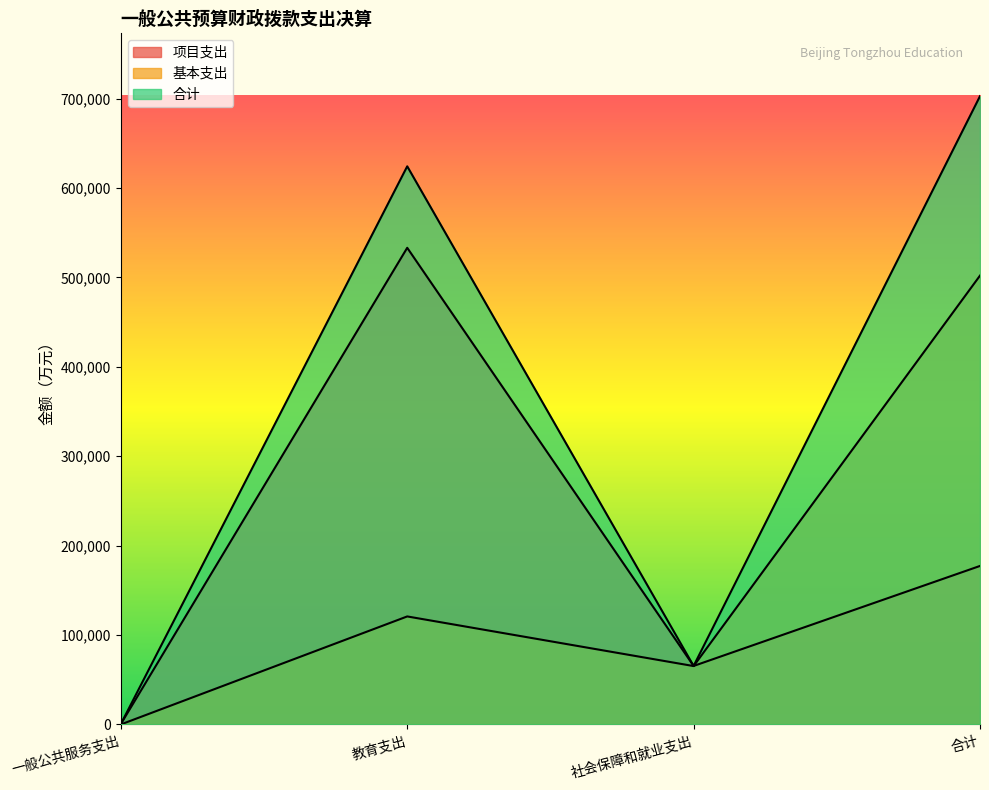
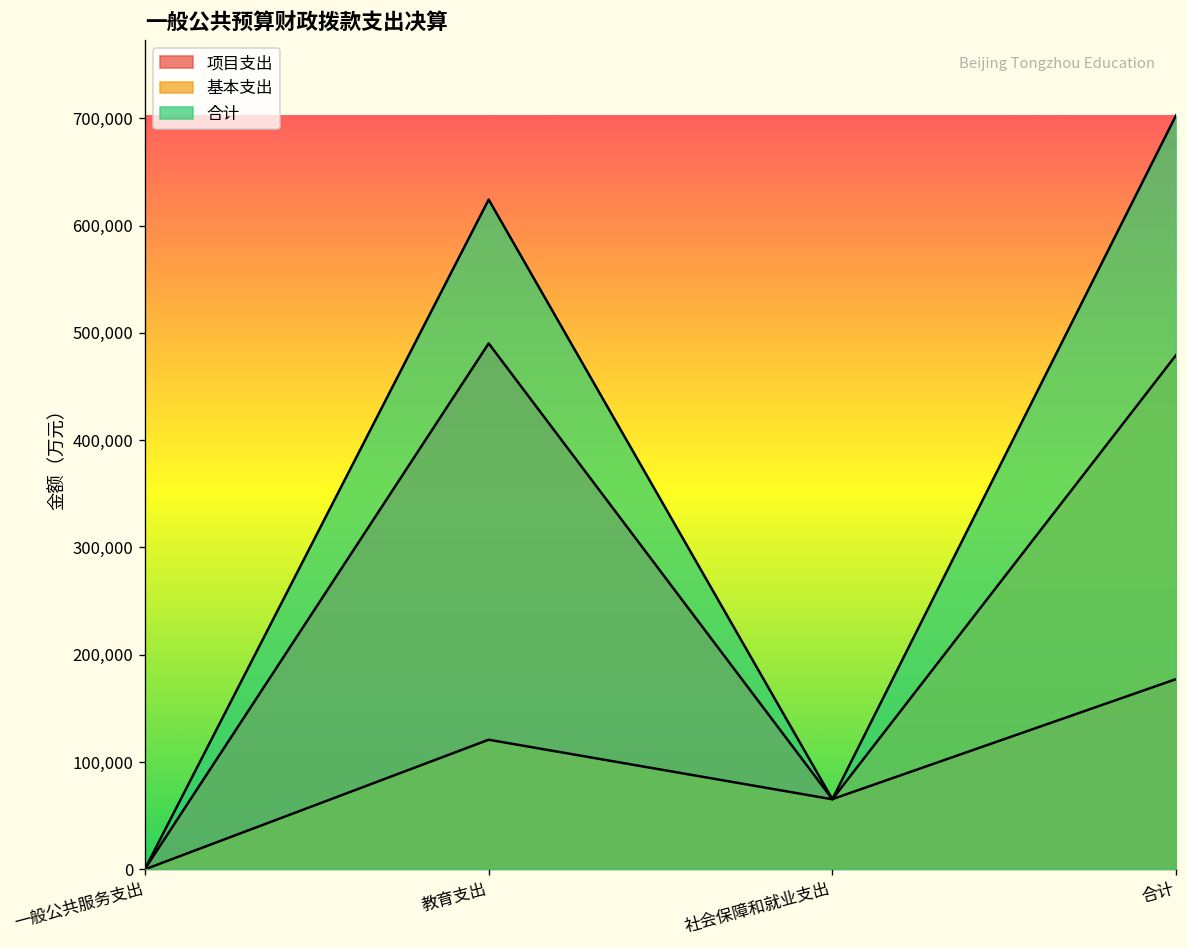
项目支出, 教育支出: 530,000 -> 490,000
基本支出, 合计: 500,000 -> 480,000
